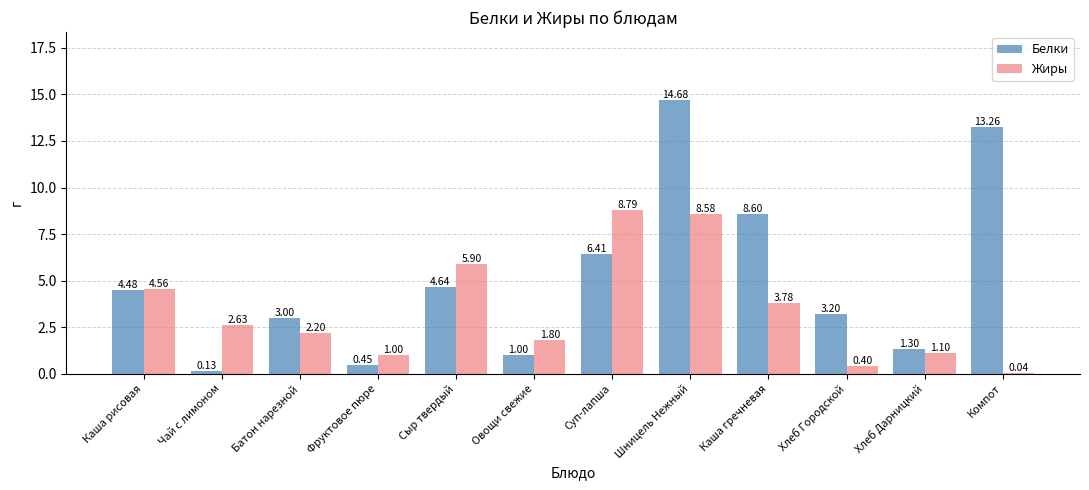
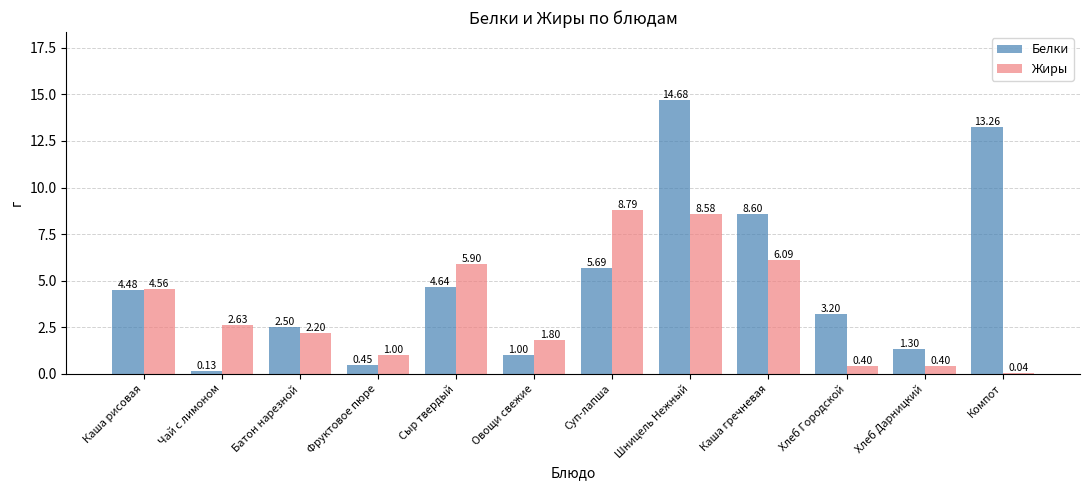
Белки, Батон нарезной: 3.00 -> 2.50
Белки, Суп-лапша: 6.41 -> 5.69
Жиры, Каша гречневая: 3.78 -> 6.09
Жиры, Хлеб Дарницкий: 1.10 -> 0.40
